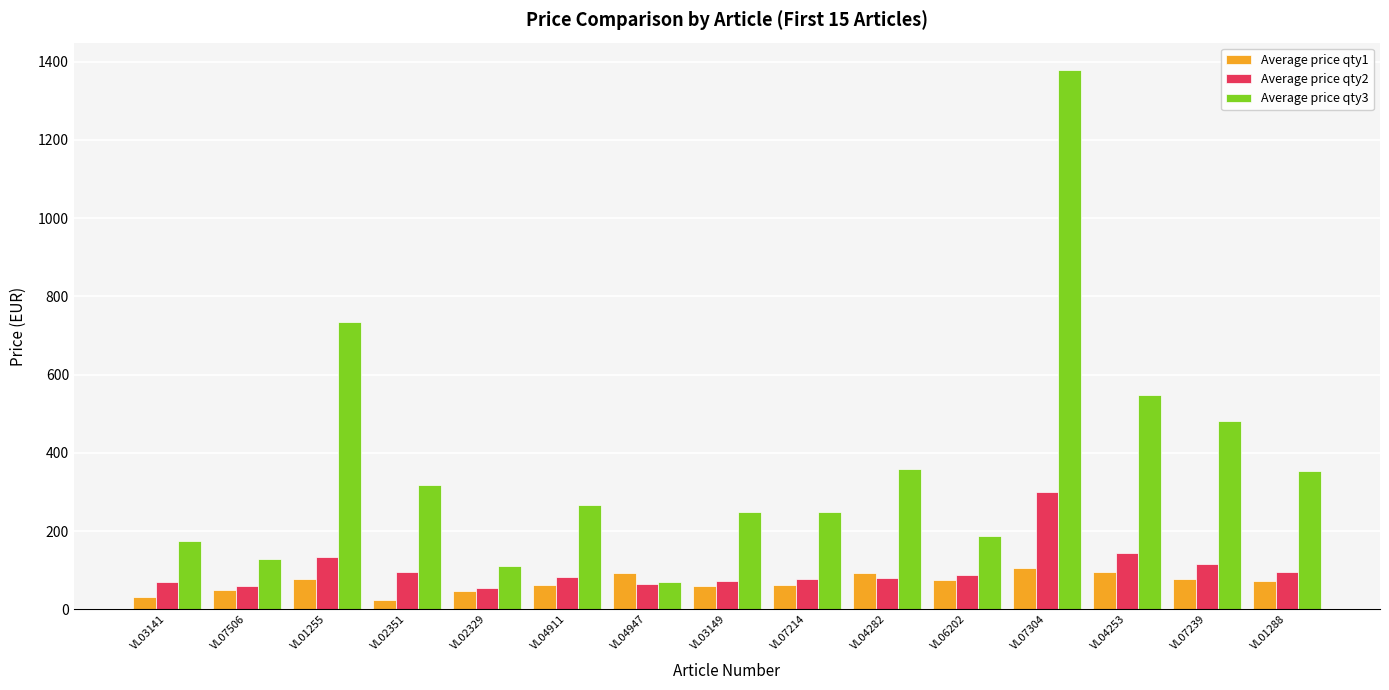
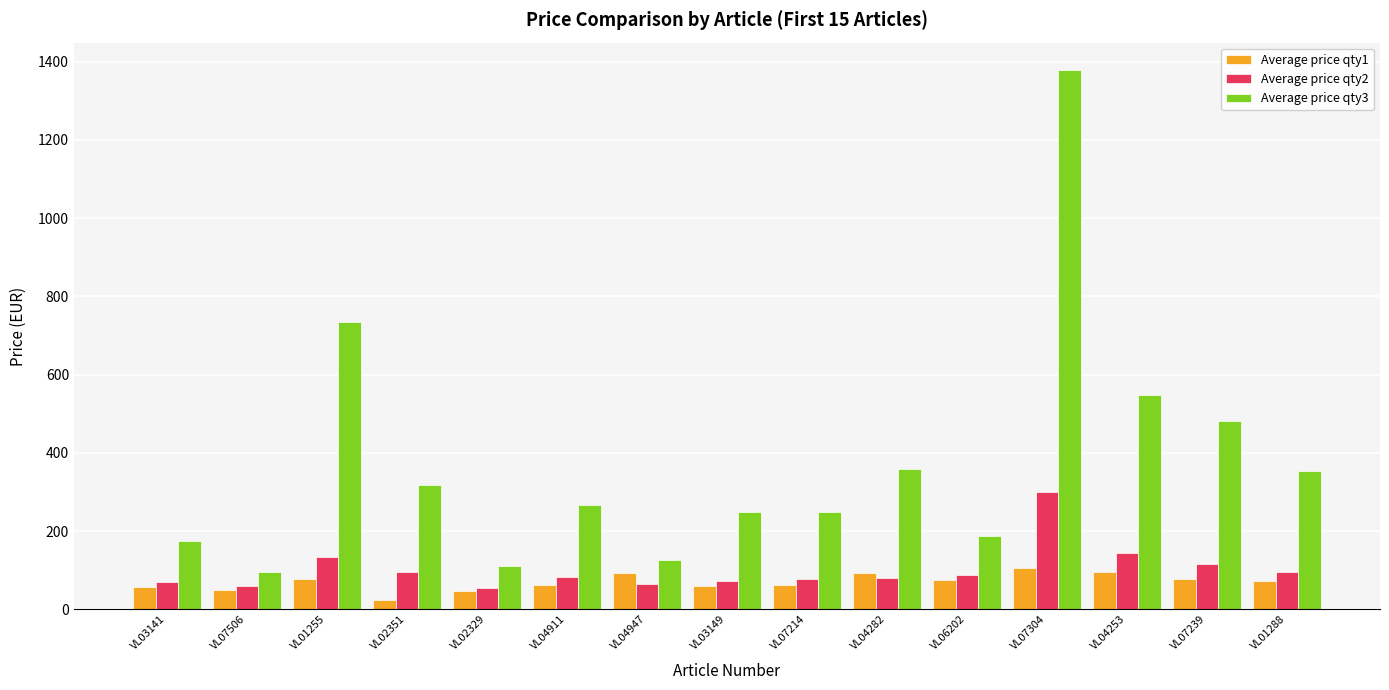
Average price qty1, VL03141: 30 -> 60
Average price qty3, VL07506: 130 -> 100
Average price qty3, VL04947: 70 -> 130
